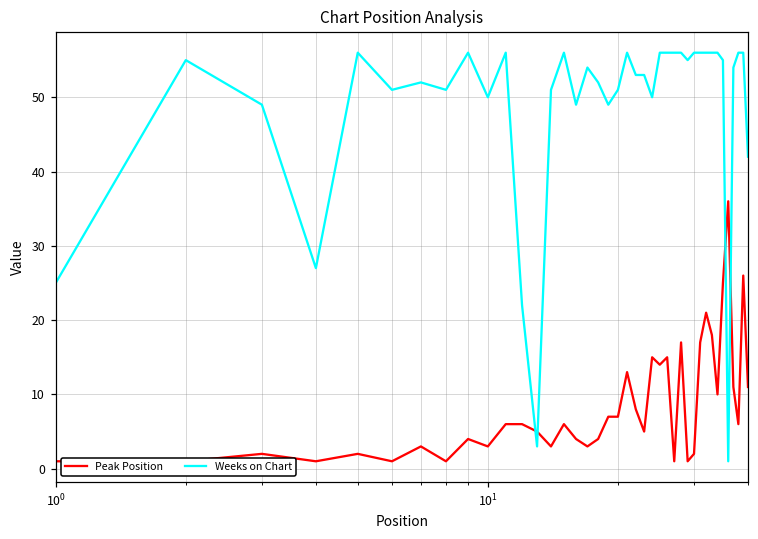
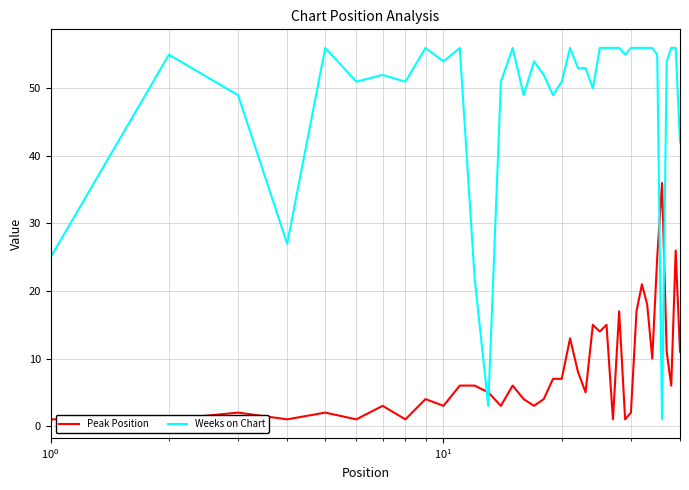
Weeks on Chart, 10^1: 50 -> 54
